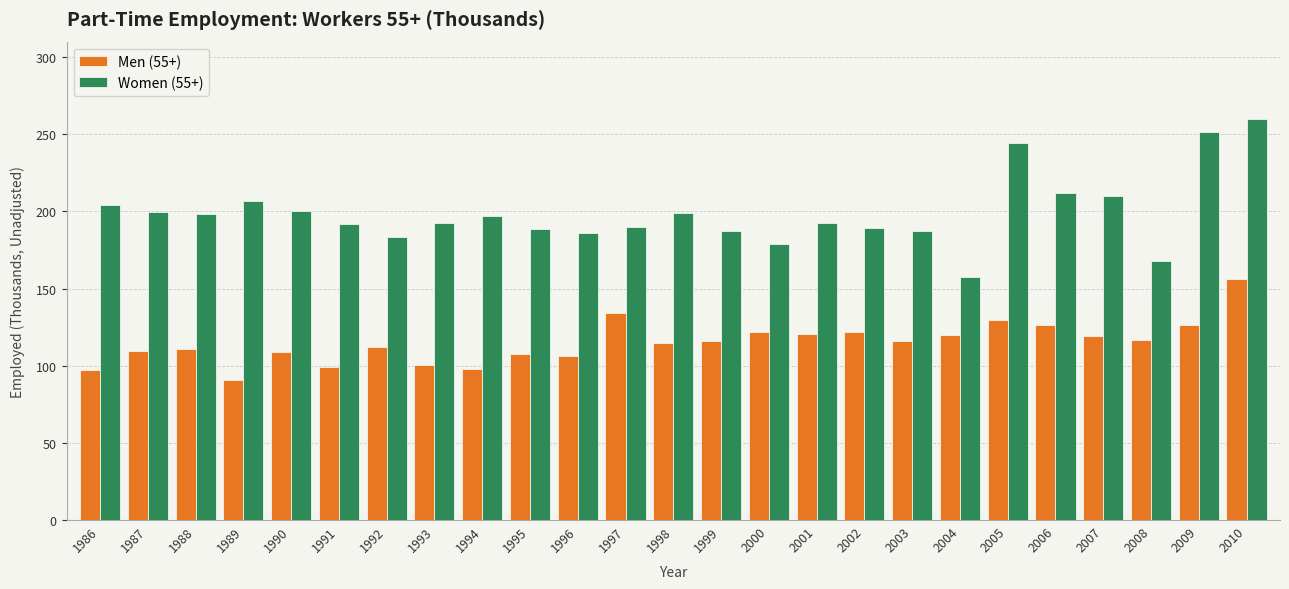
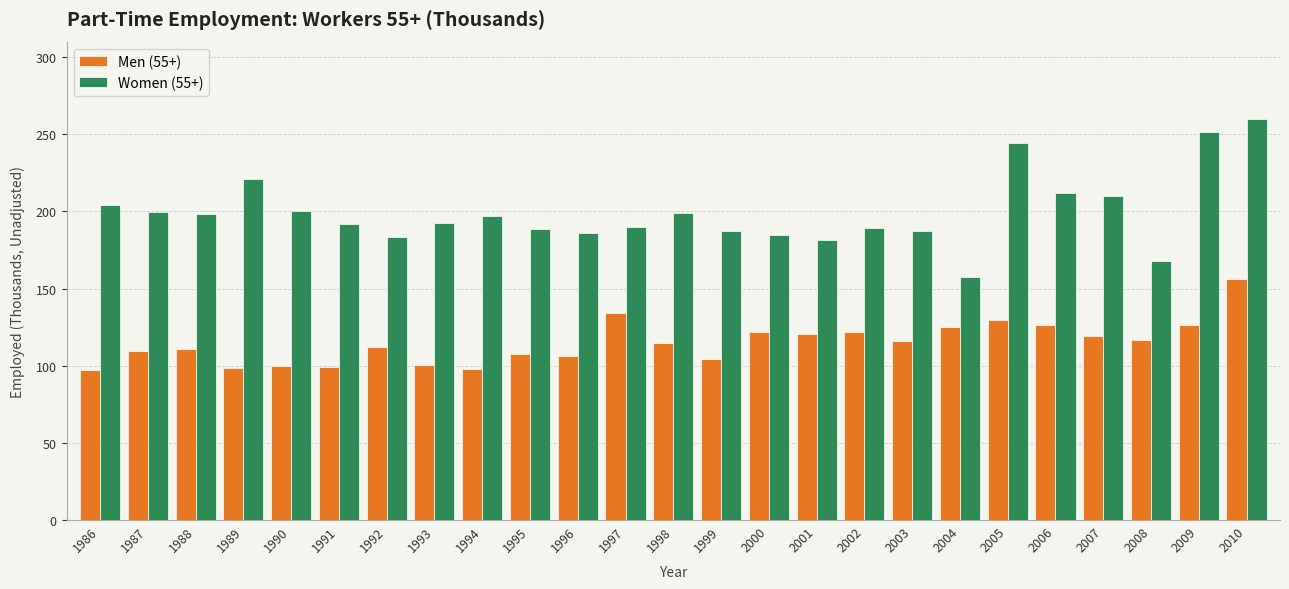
Men (55+), 1989: 91 -> 99
Women (55+), 1989: 207 -> 221
Men (55+), 1990: 109 -> 100
Men (55+), 1999: 116 -> 104
Women (55+), 2000: 179 -> 185
Women (55+), 2001: 193 -> 182
Men (55+), 2004: 120 -> 125
